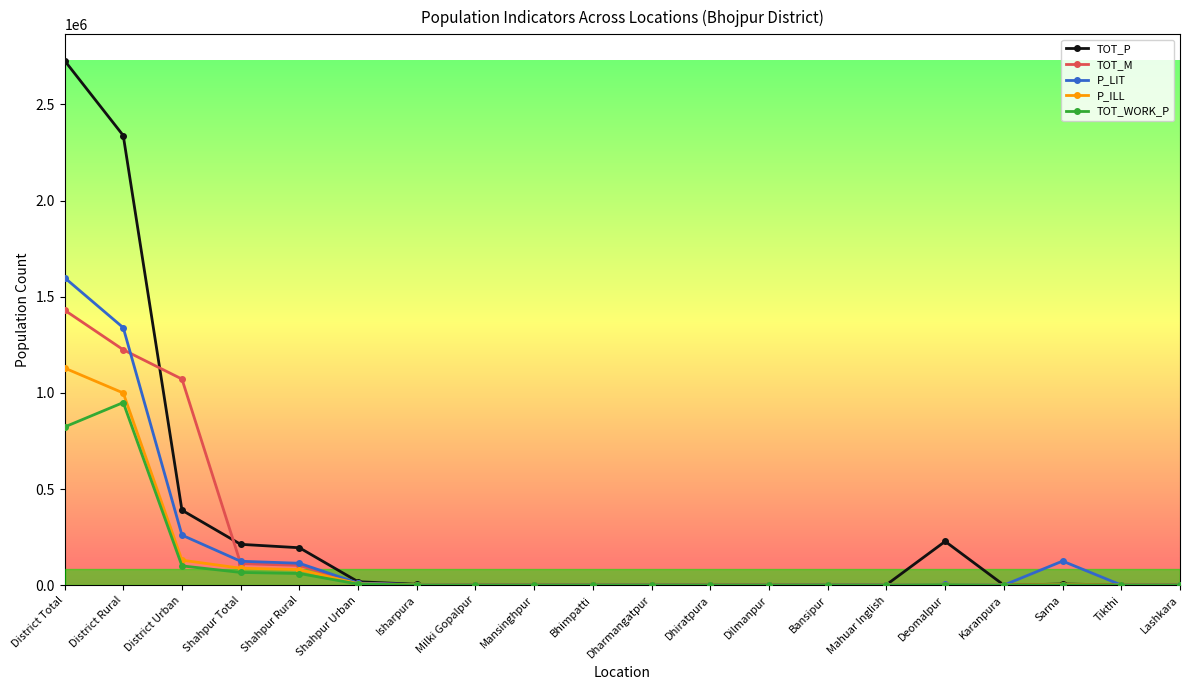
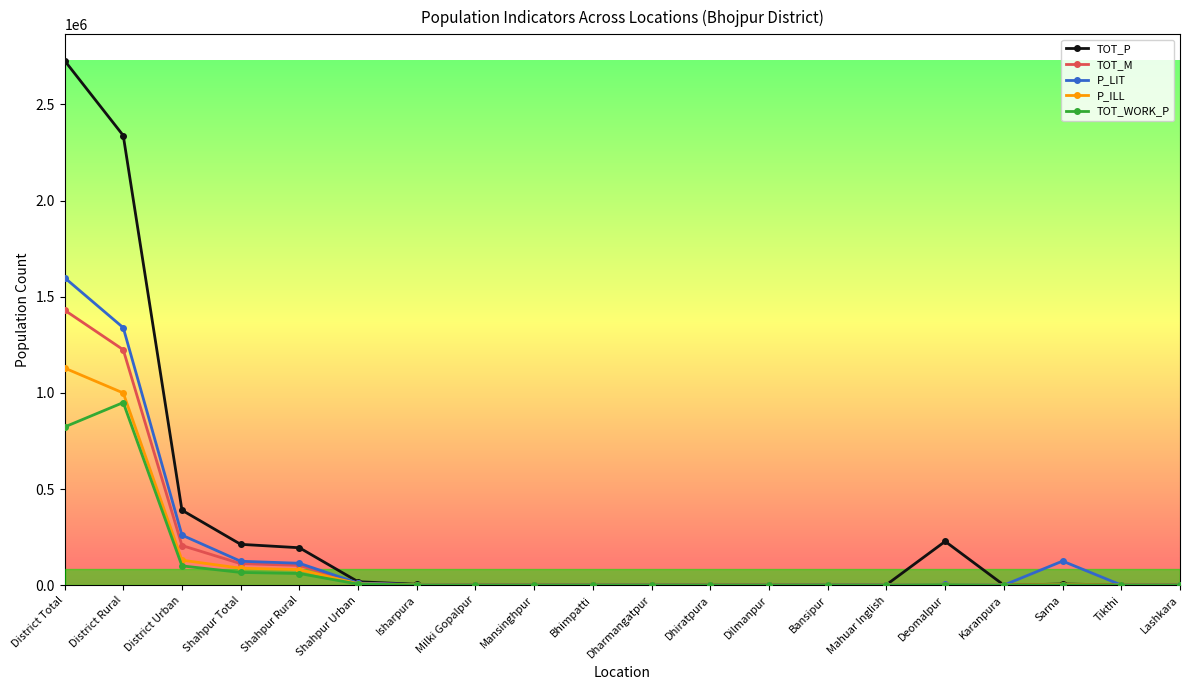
TOT_M, District Urban: 1070000 -> 210000
